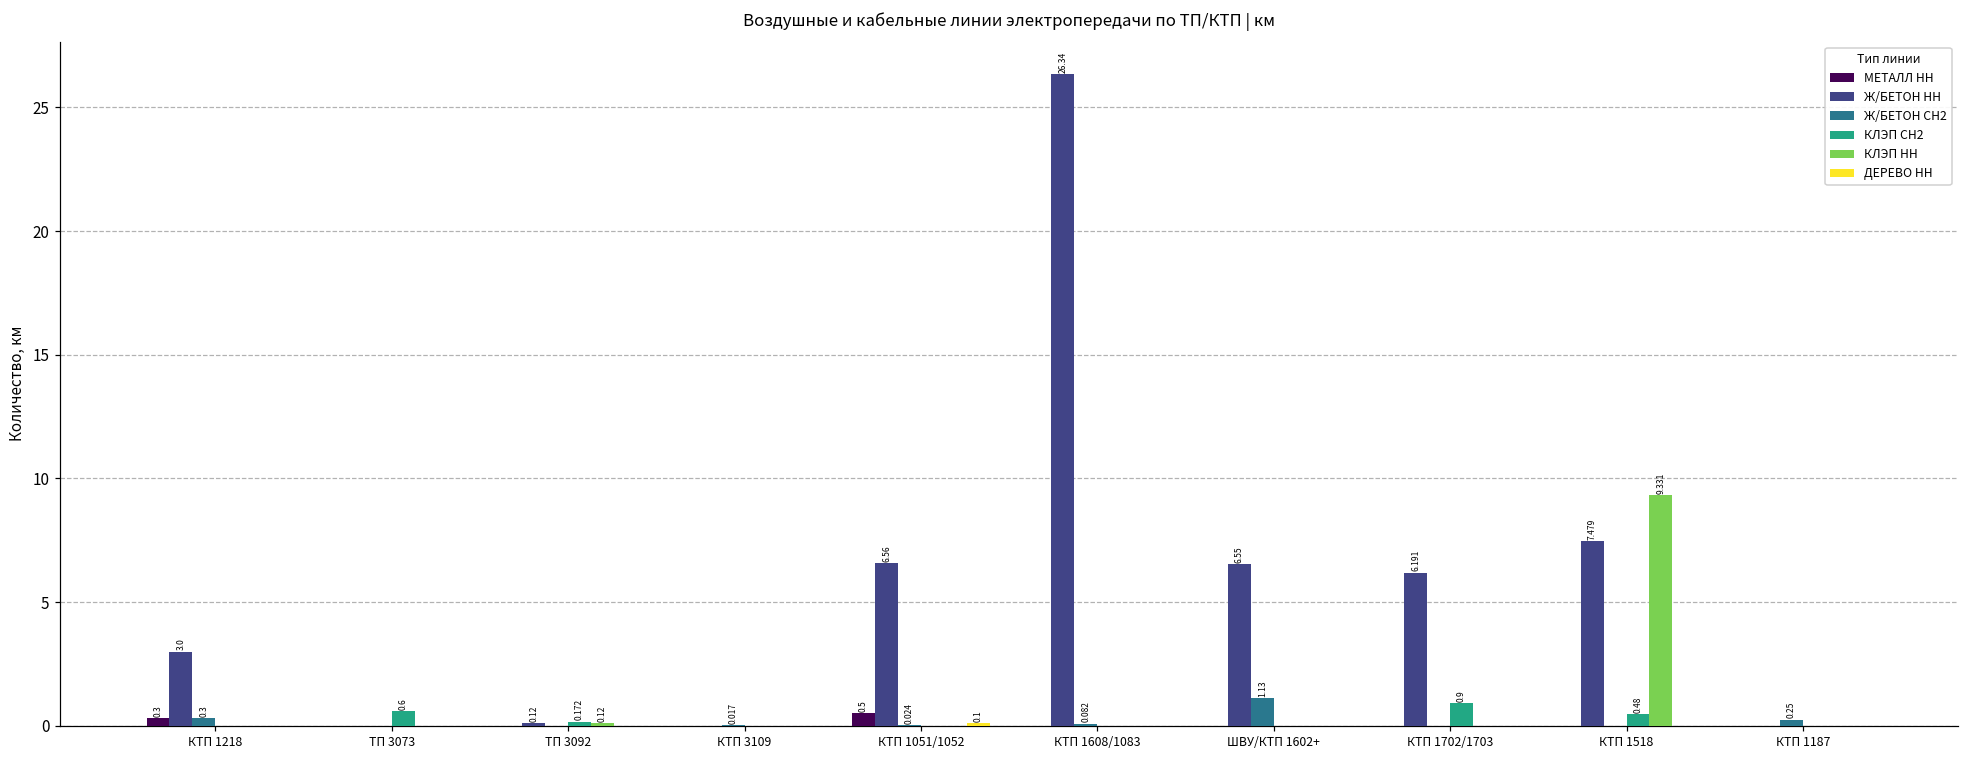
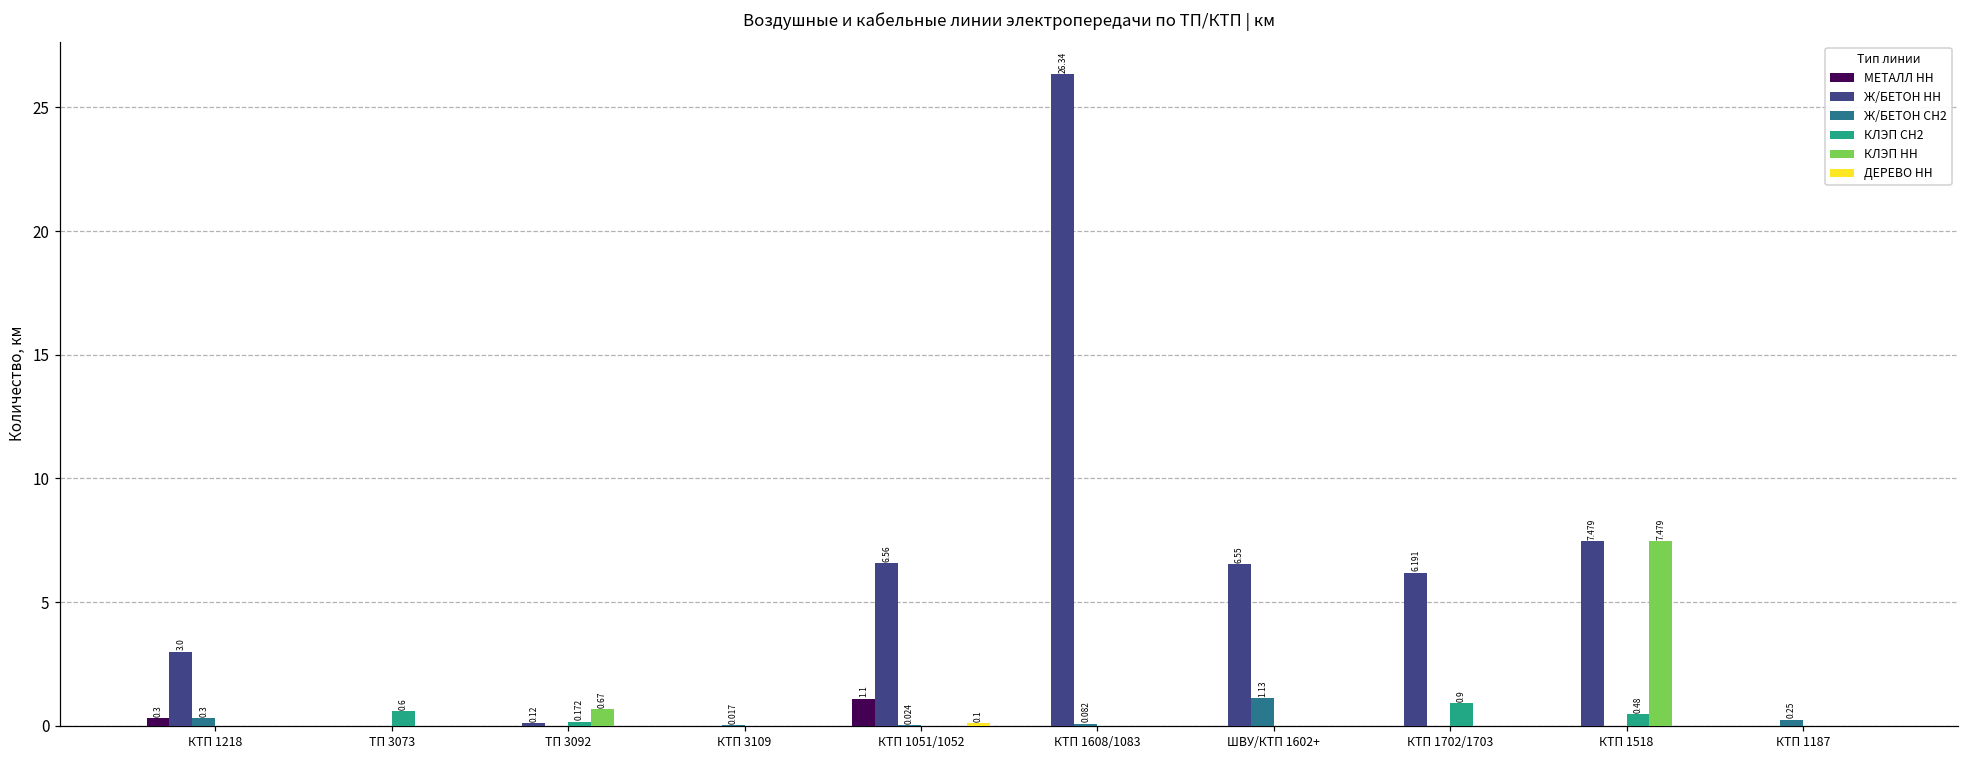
КЛЭП НН, ТП 3092: 0.12 -> 0.67
МЕТАЛЛ НН, КТП 1051/1052: 0.5 -> 1.1
КЛЭП НН, КТП 1518: 9.331 -> 7.479
